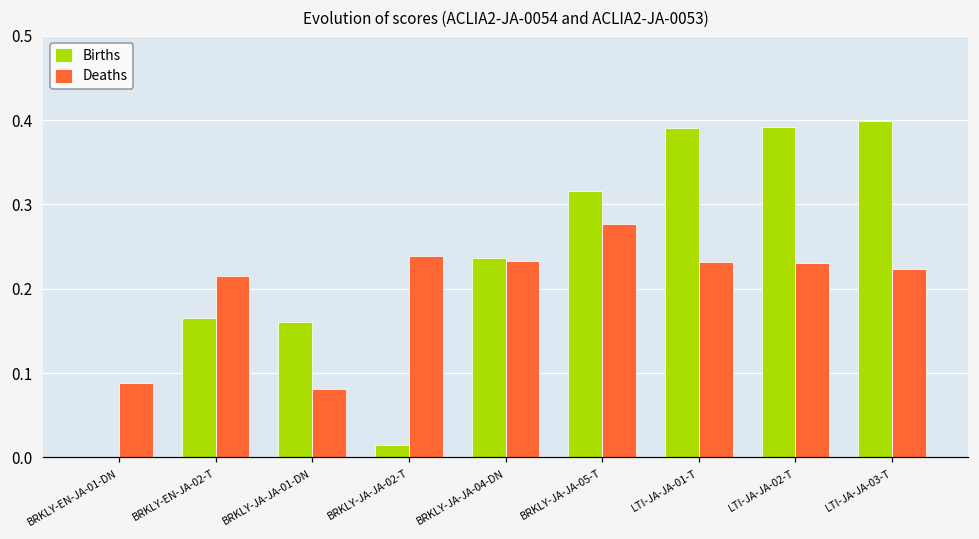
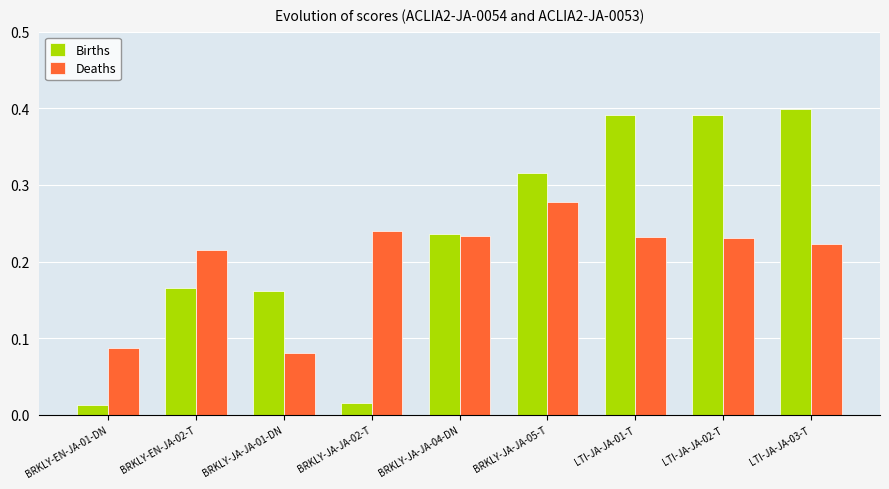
Births, BRKLY-EN-JA-01-DN: 0.00 -> 0.01
